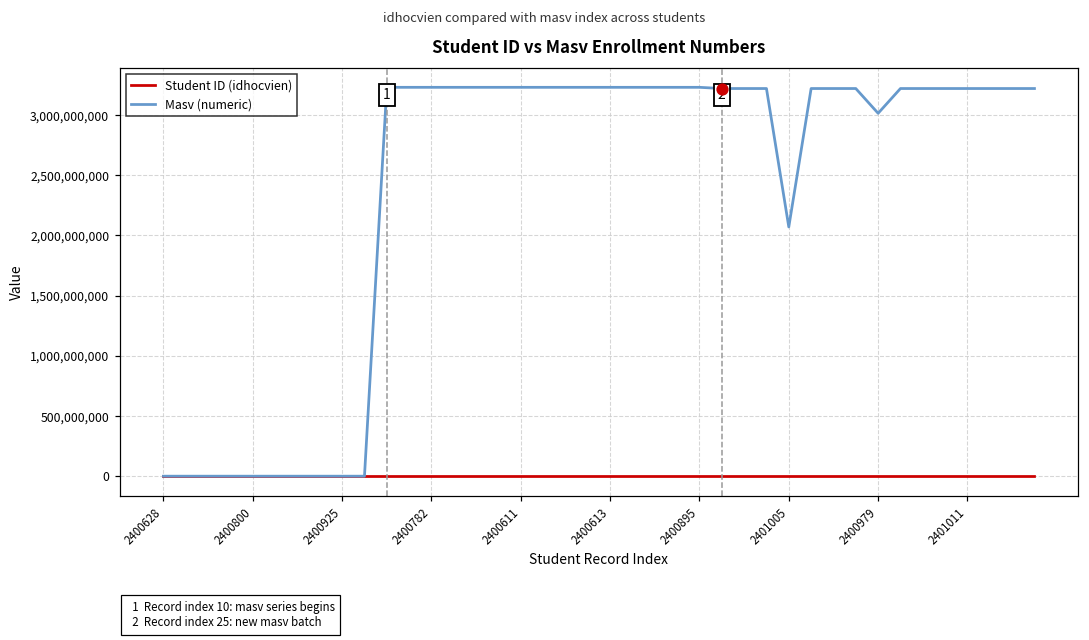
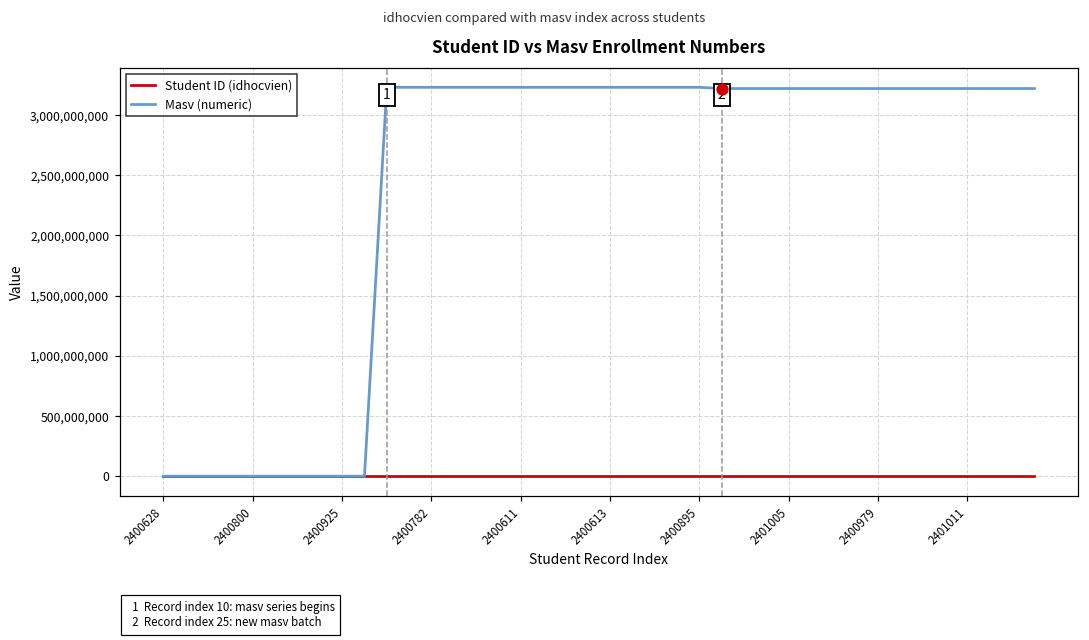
Masv (numeric), 2401005: 2,070,000,000 -> 3,220,000,000
Masv (numeric), 2400979: 3,010,000,000 -> 3,220,000,000
